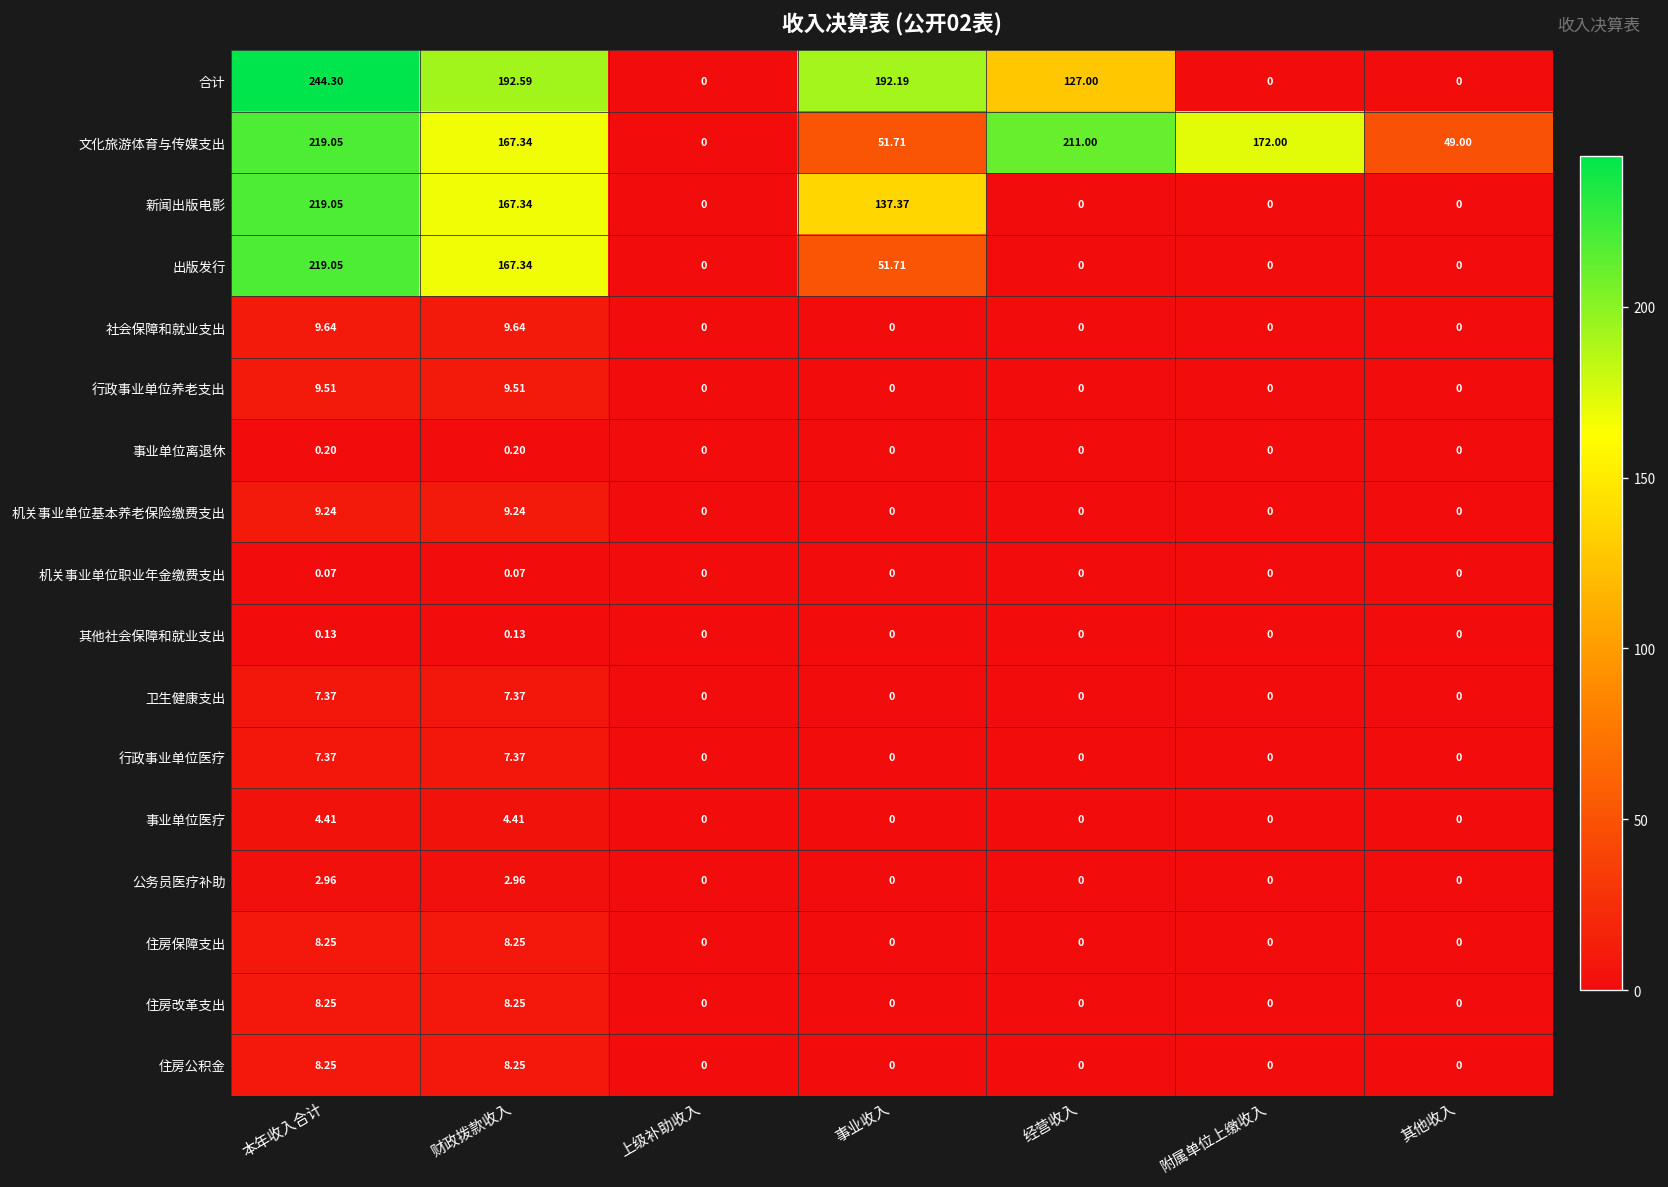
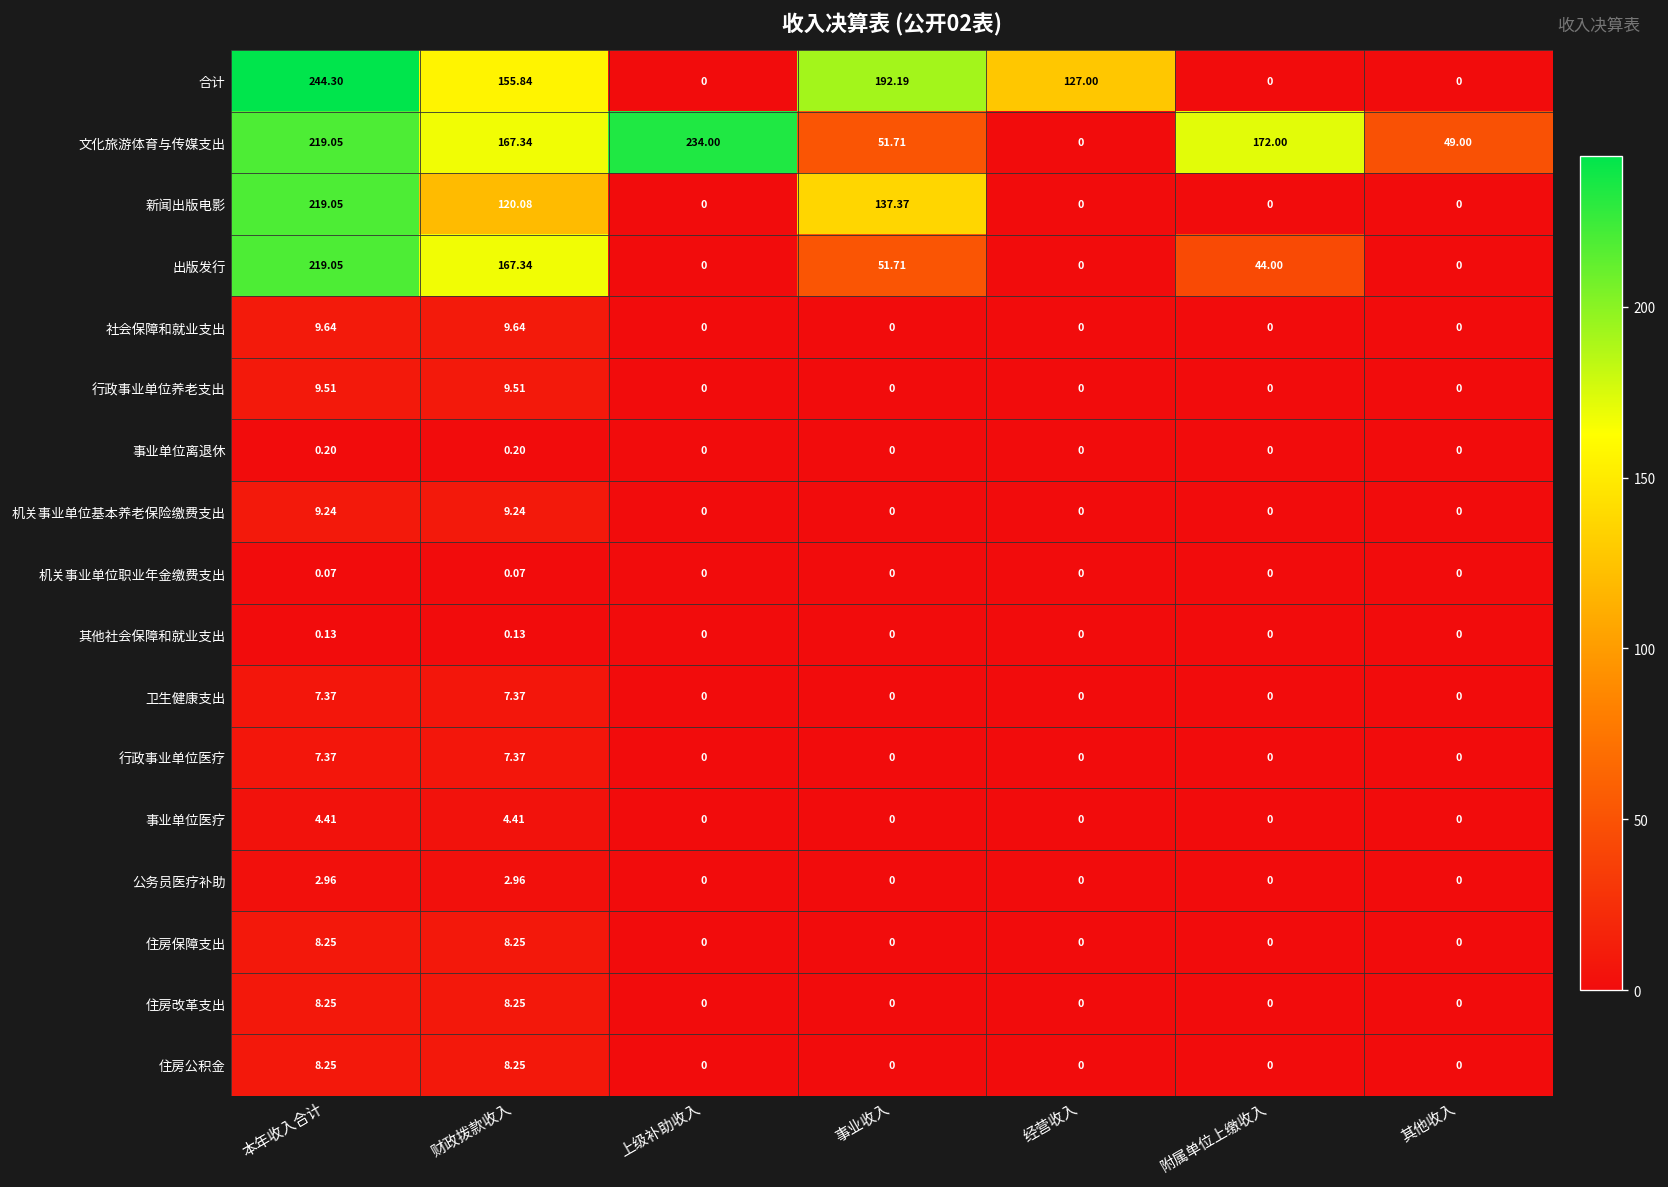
合计, 财政拨款收入: 192.59 -> 155.84
文化旅游体育与传媒支出, 上级补助收入: 0 -> 234.00
文化旅游体育与传媒支出, 经营收入: 211.00 -> 0
新闻出版电影, 财政拨款收入: 167.34 -> 120.08
出版发行, 附属单位上缴收入: 0 -> 44.00
